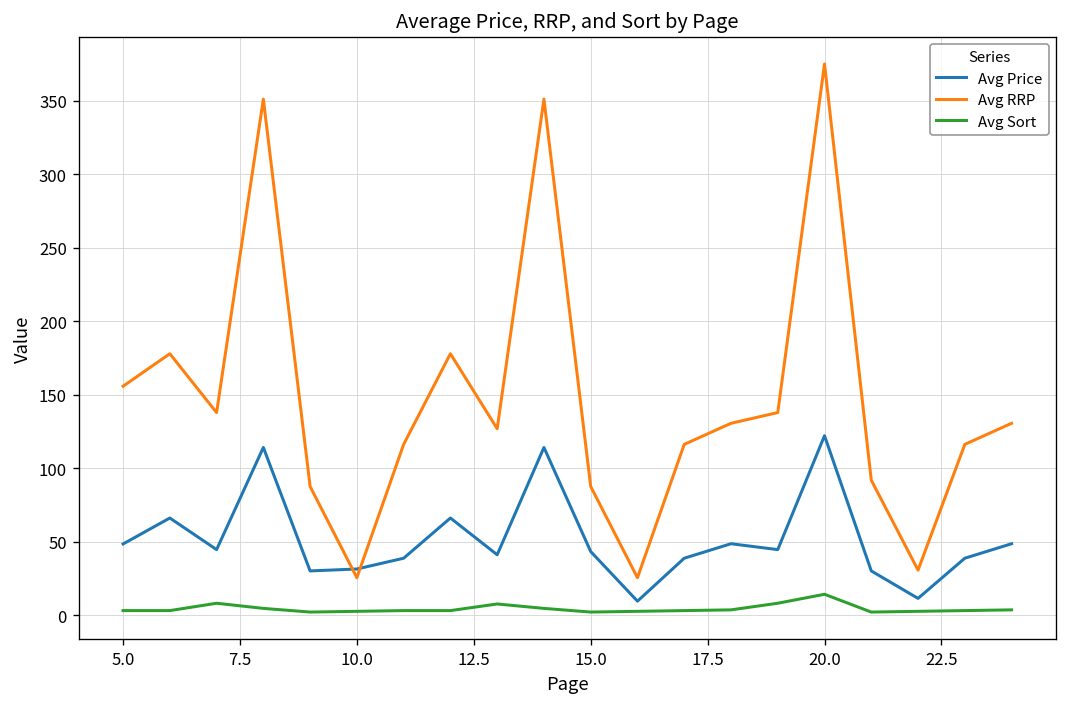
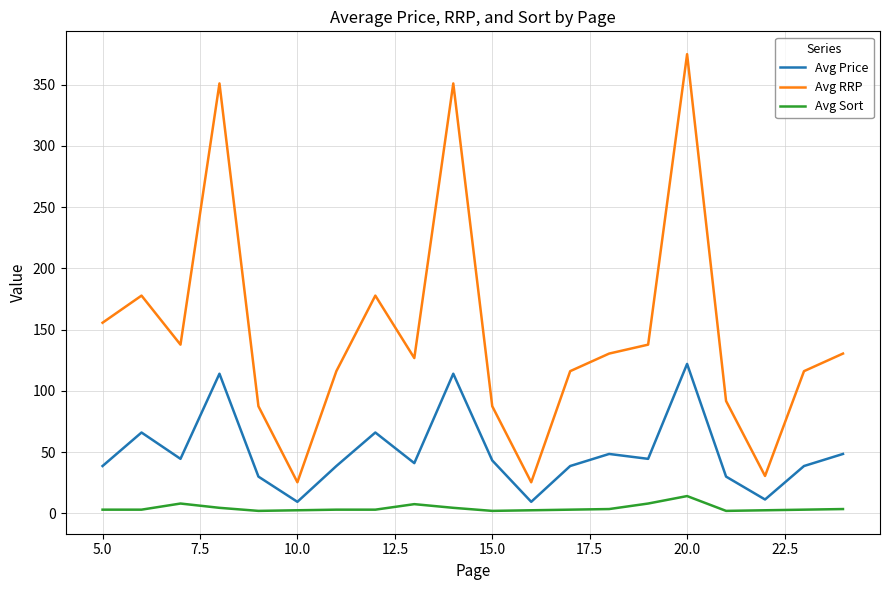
Avg Price, 5.0: 48 -> 39
Avg Price, 10.0: 31 -> 9
